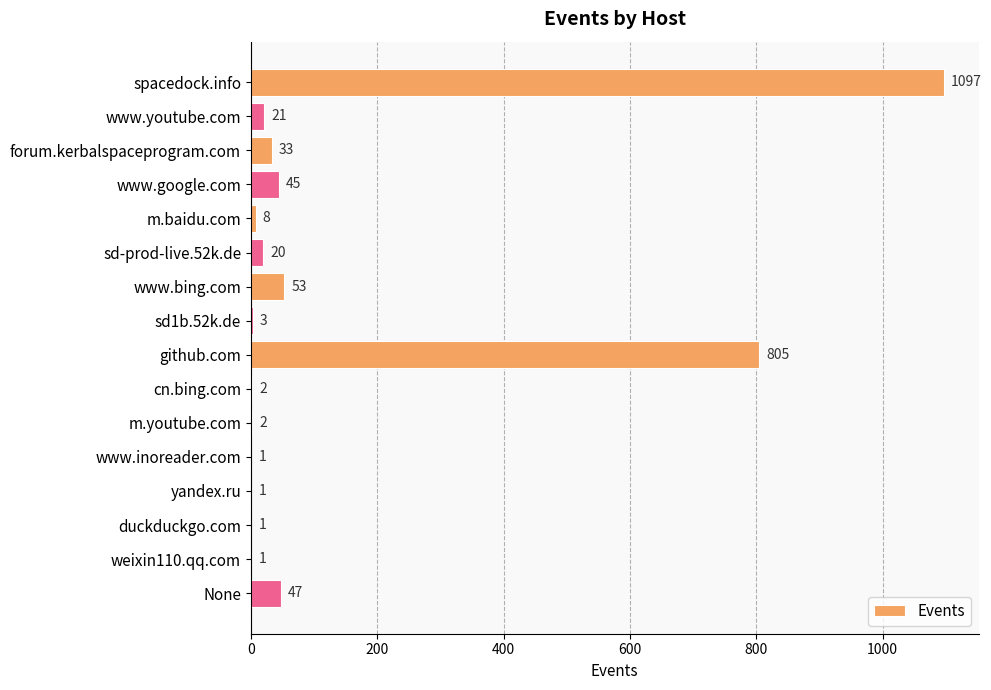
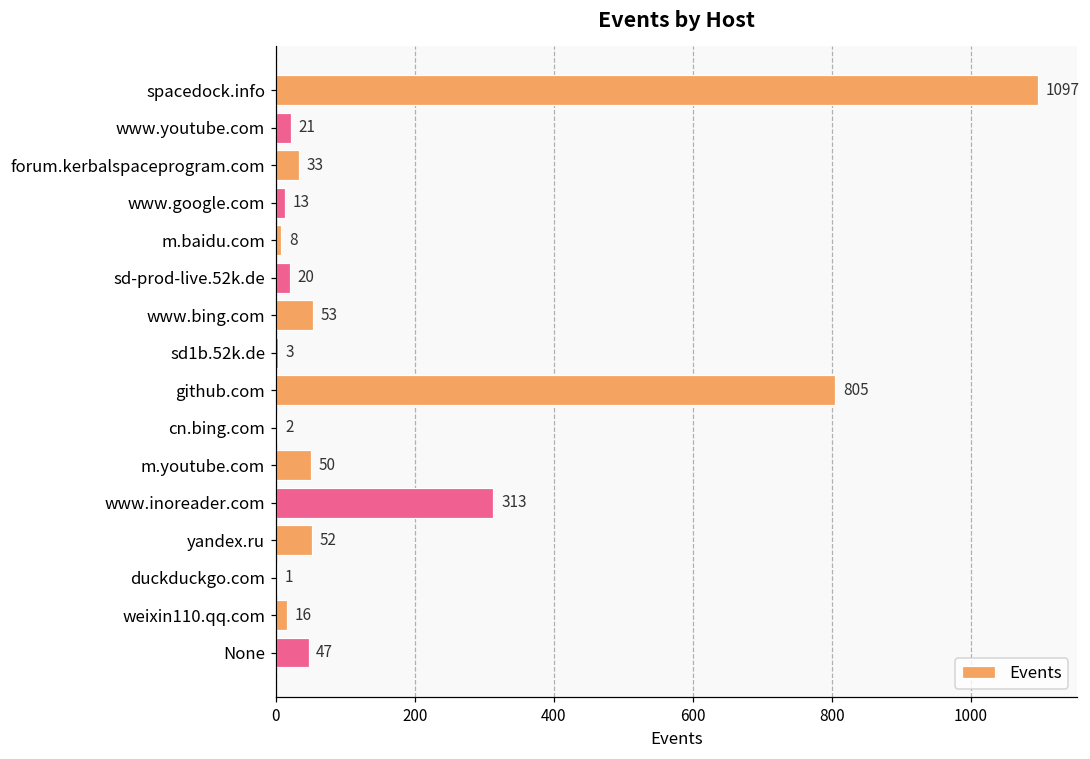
www.google.com: 45 -> 13
m.youtube.com: 2 -> 50
www.inoreader.com: 1 -> 313
yandex.ru: 1 -> 52
weixin110.qq.com: 1 -> 16
